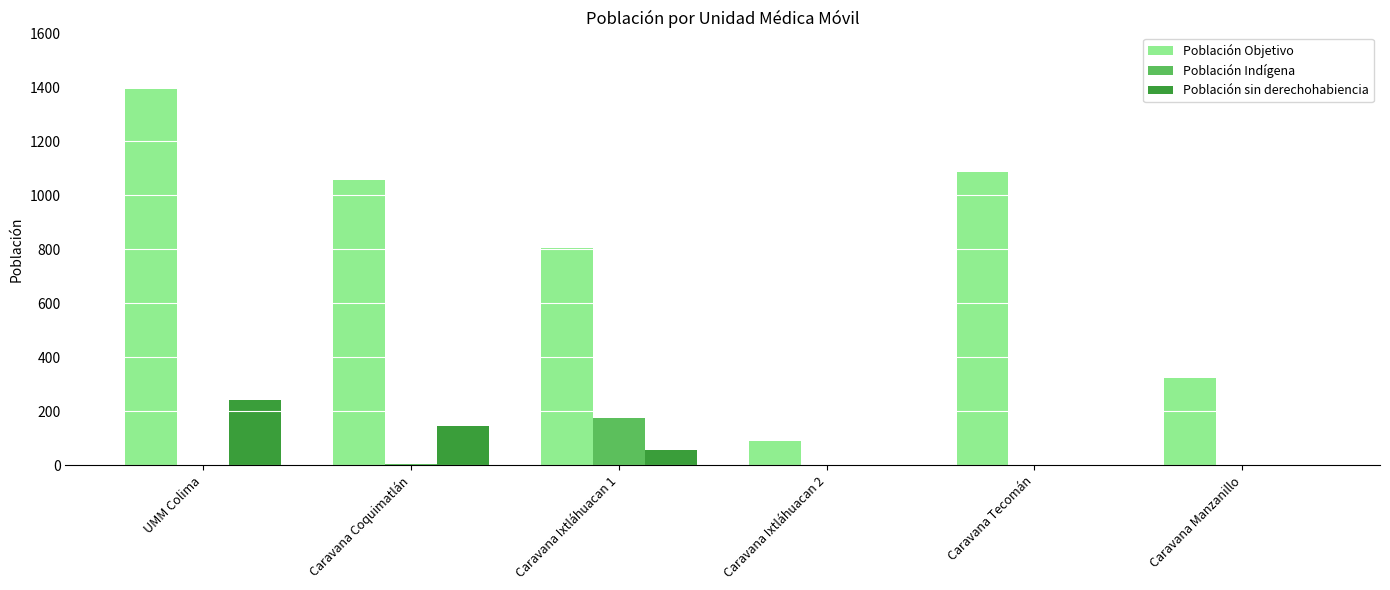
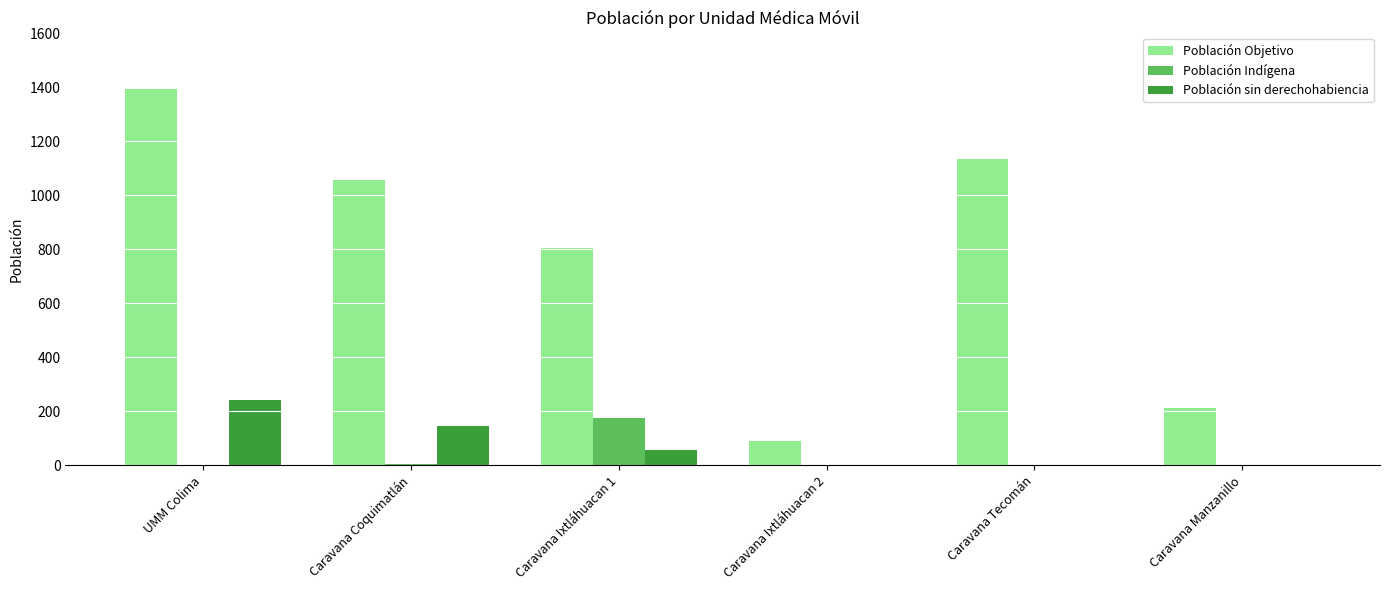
Población Objetivo, Caravana Tecomán: 1090 -> 1130
Población Objetivo, Caravana Manzanillo: 320 -> 210
